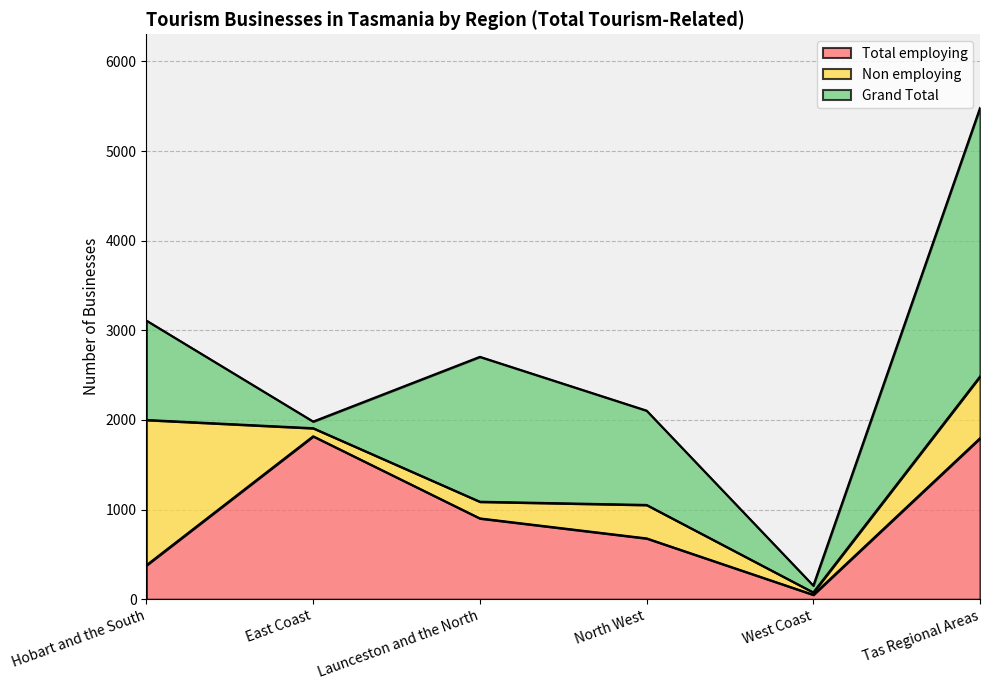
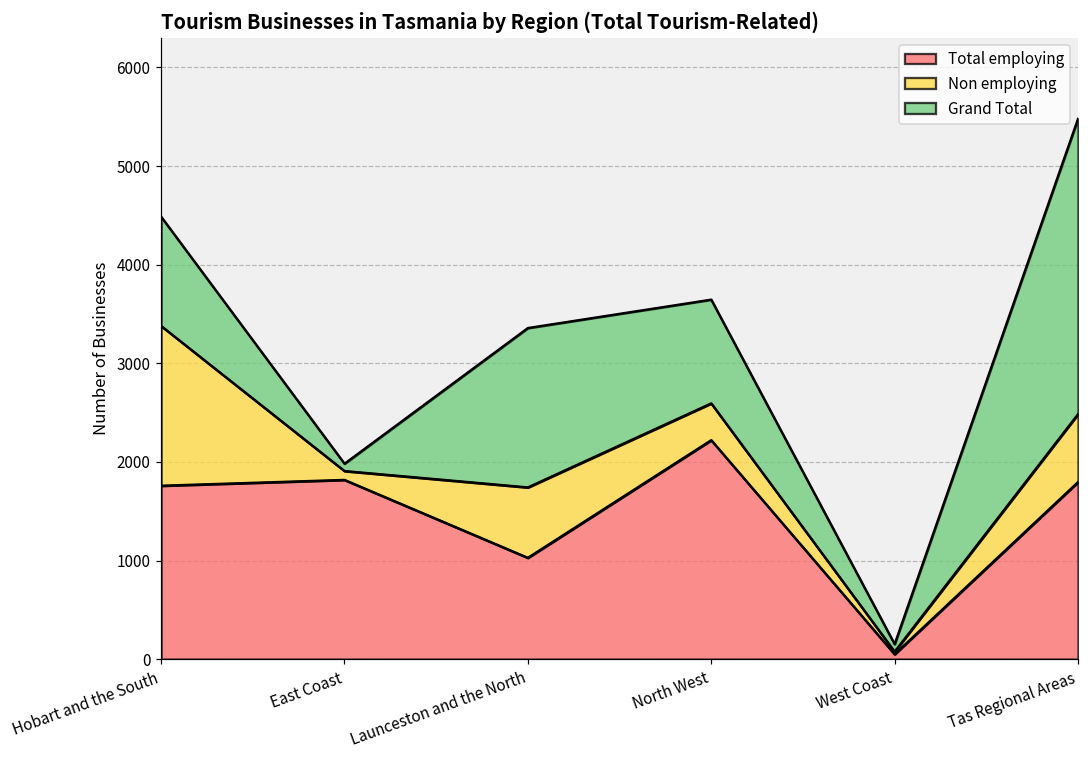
Total employing, Hobart and the South: 400 -> 1800
Total employing, Launceston and the North: 900 -> 1000
Non employing, Launceston and the North: 200 -> 700
Total employing, North West: 700 -> 2200
